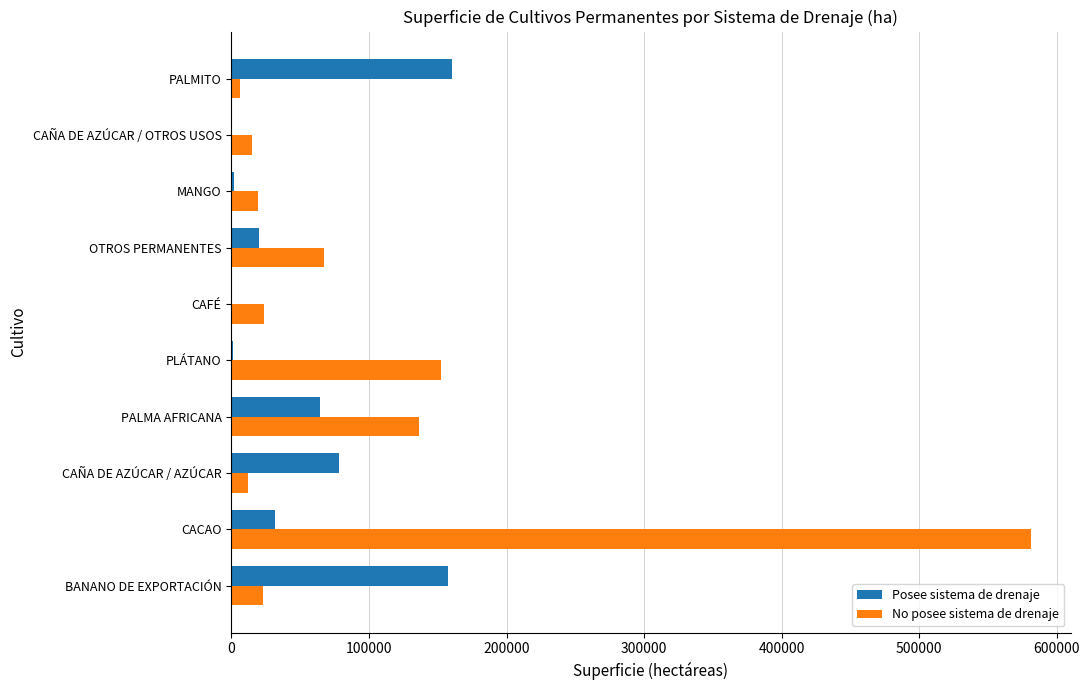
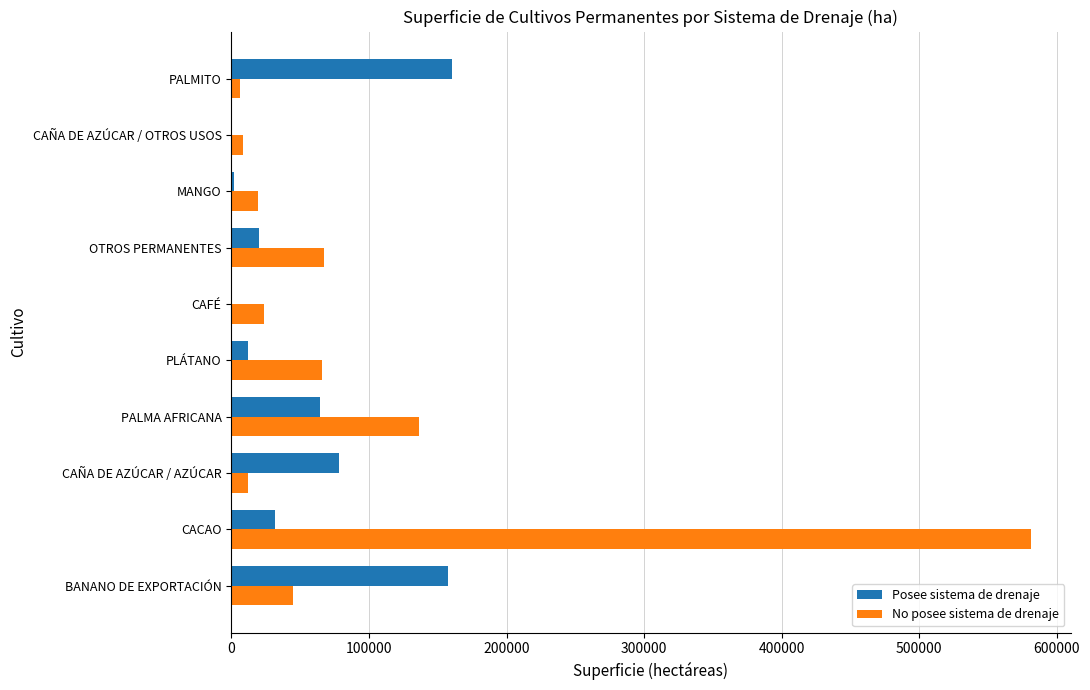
No posee sistema de drenaje, CAÑA DE AZÚCAR / OTROS USOS: 15000 -> 8000
Posee sistema de drenaje, PLÁTANO: 1000 -> 12000
No posee sistema de drenaje, PLÁTANO: 153000 -> 66000
No posee sistema de drenaje, BANANO DE EXPORTACIÓN: 23000 -> 45000
